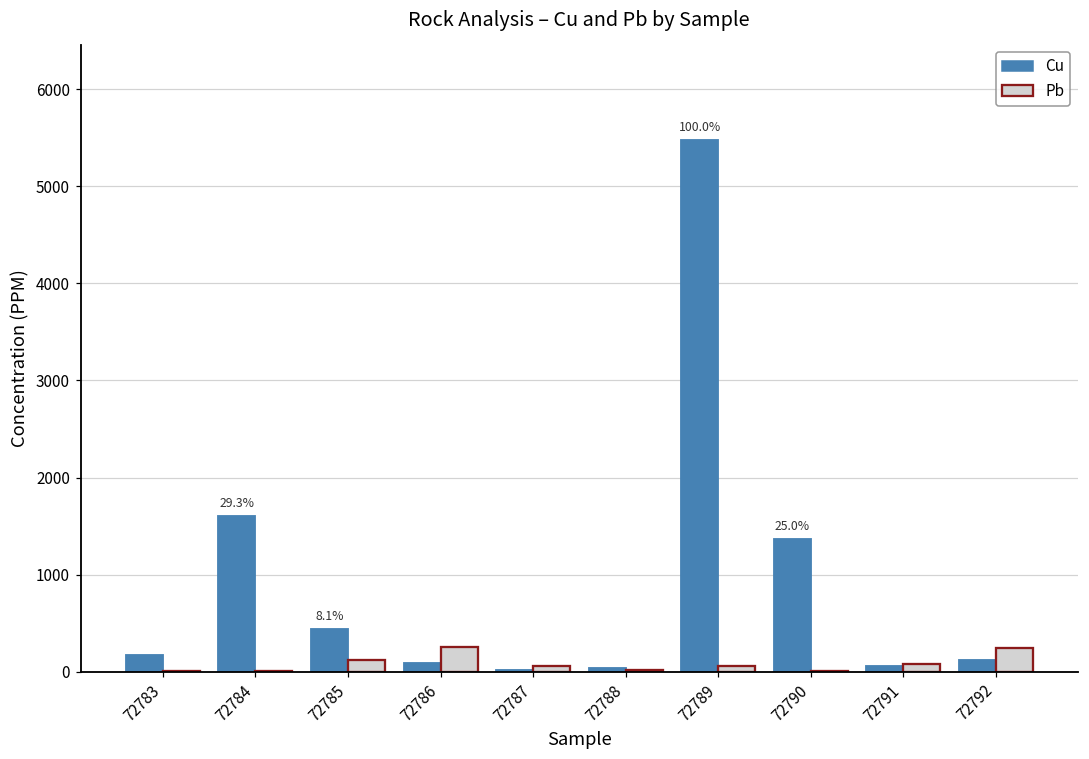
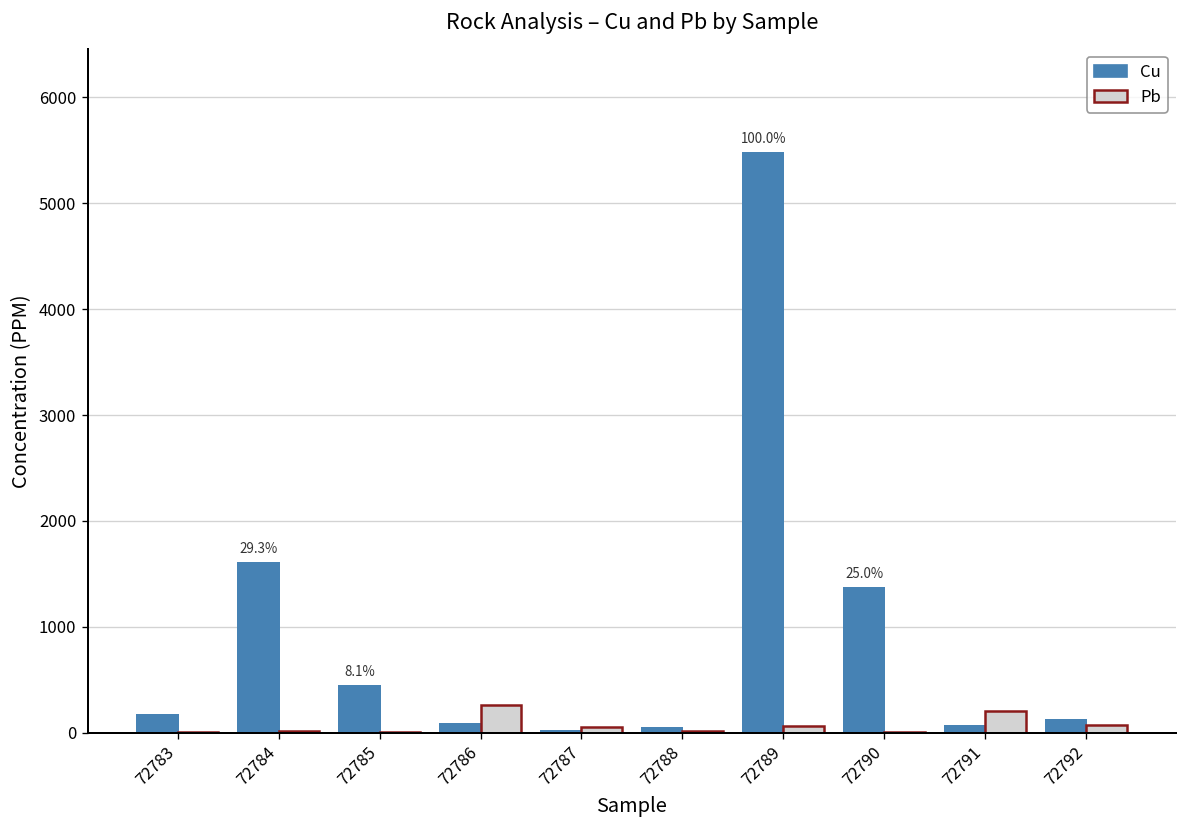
Pb, 72785: 100 -> 0
Pb, 72791: 100 -> 200
Pb, 72792: 200 -> 100
